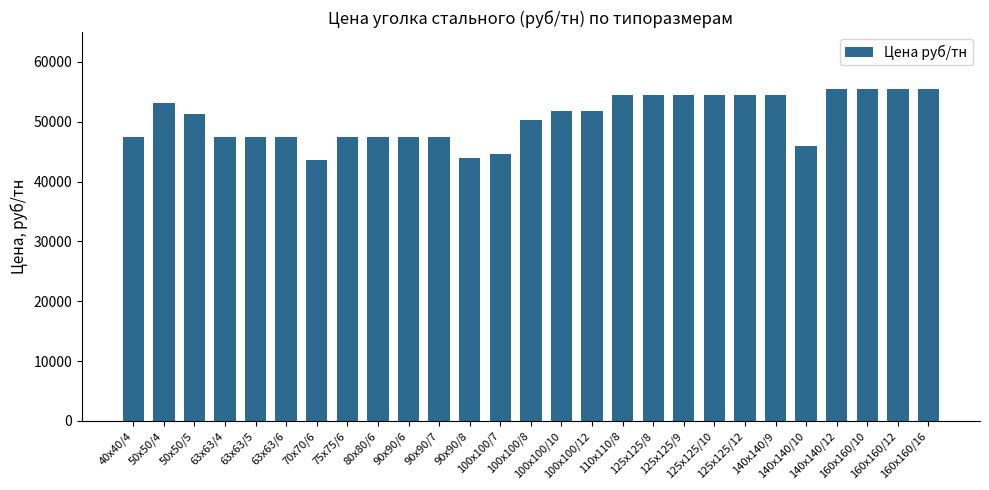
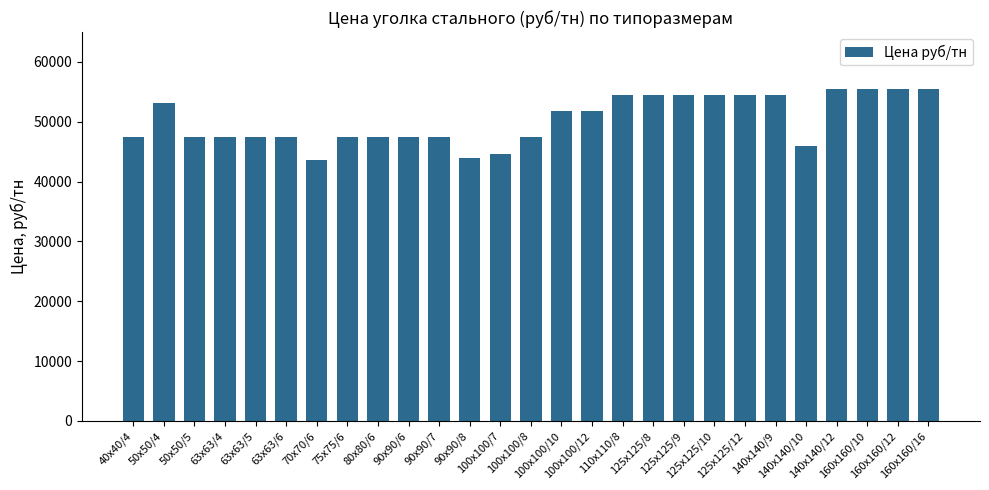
50х50/5: 51000 -> 48000
100х100/8: 50000 -> 48000
